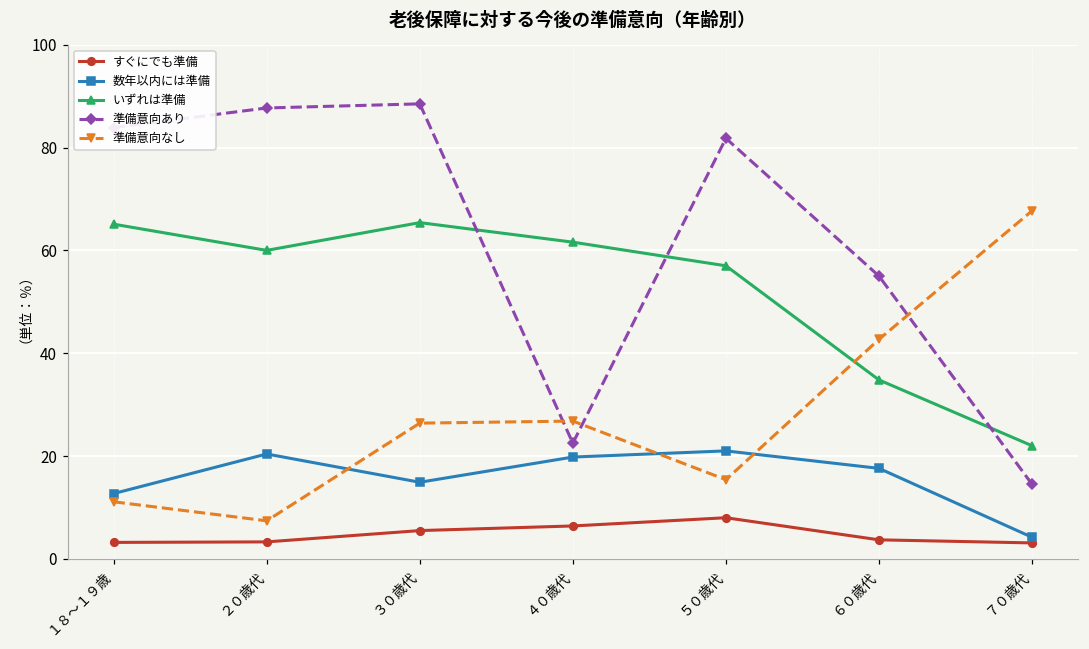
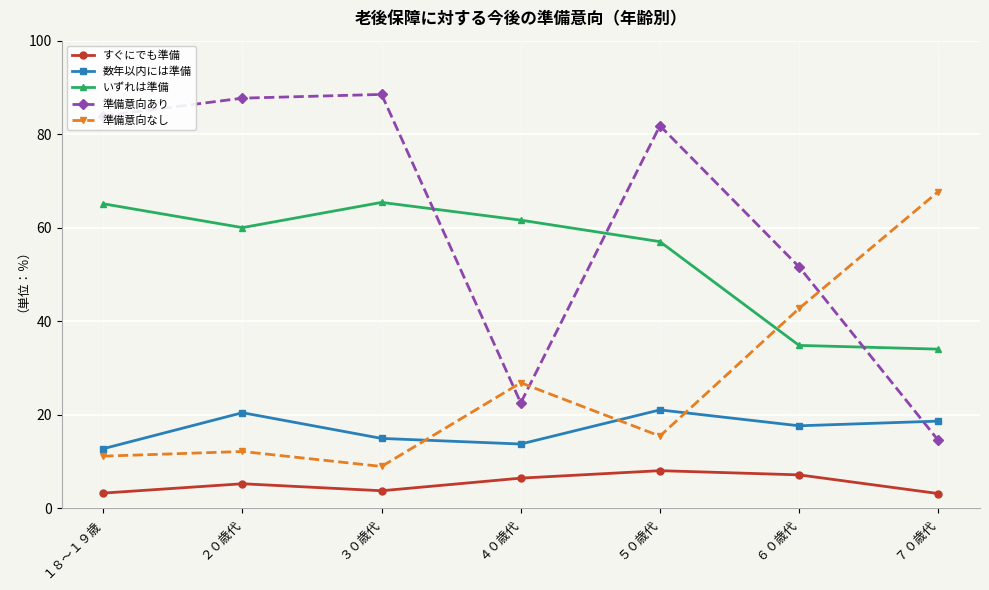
すぐにでも準備, ２０歳代: 3 -> 5
準備意向なし, ２０歳代: 7 -> 12
すぐにでも準備, ３０歳代: 6 -> 4
準備意向なし, ３０歳代: 26 -> 9
数年以内には準備, ４０歳代: 20 -> 14
すぐにでも準備, ６０歳代: 4 -> 7
準備意向あり, ６０歳代: 55 -> 52
数年以内には準備, ７０歳代: 4 -> 19
いずれは準備, ７０歳代: 22 -> 34
